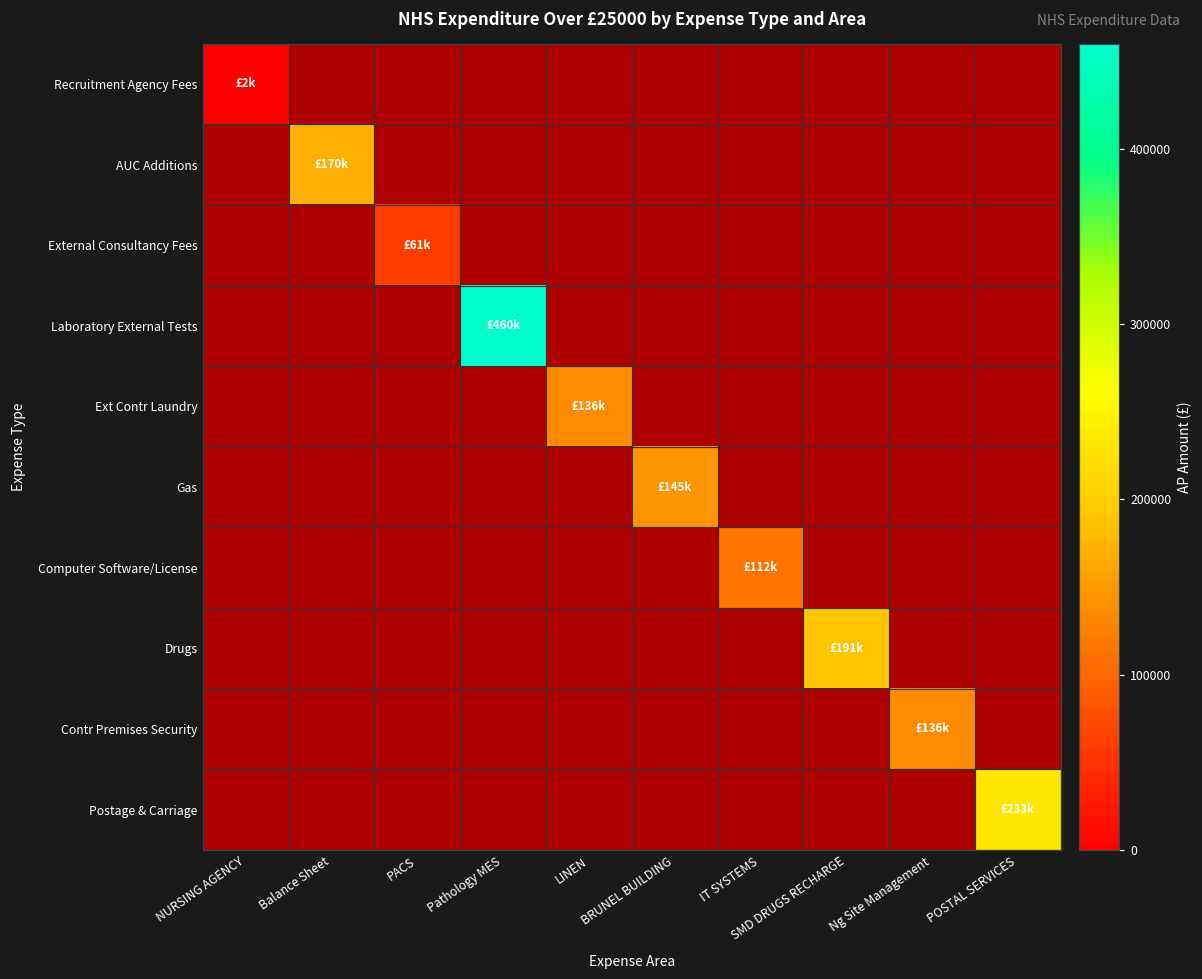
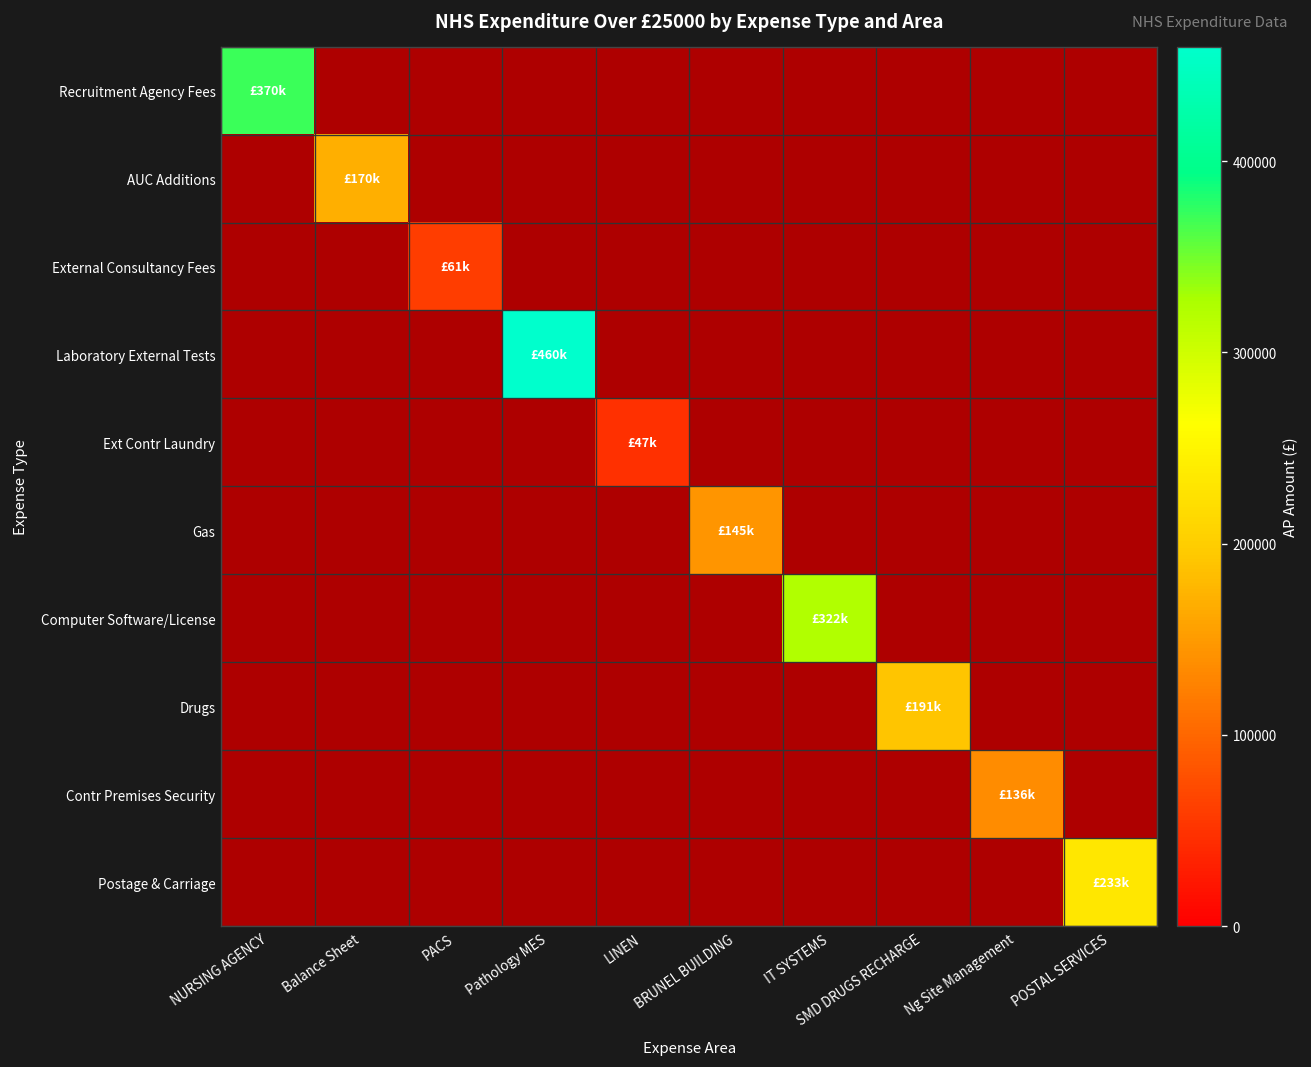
Recruitment Agency Fees, NURSING AGENCY: £2k -> £370k
Ext Contr Laundry, LINEN: £136k -> £47k
Computer Software/License, IT SYSTEMS: £112k -> £322k
